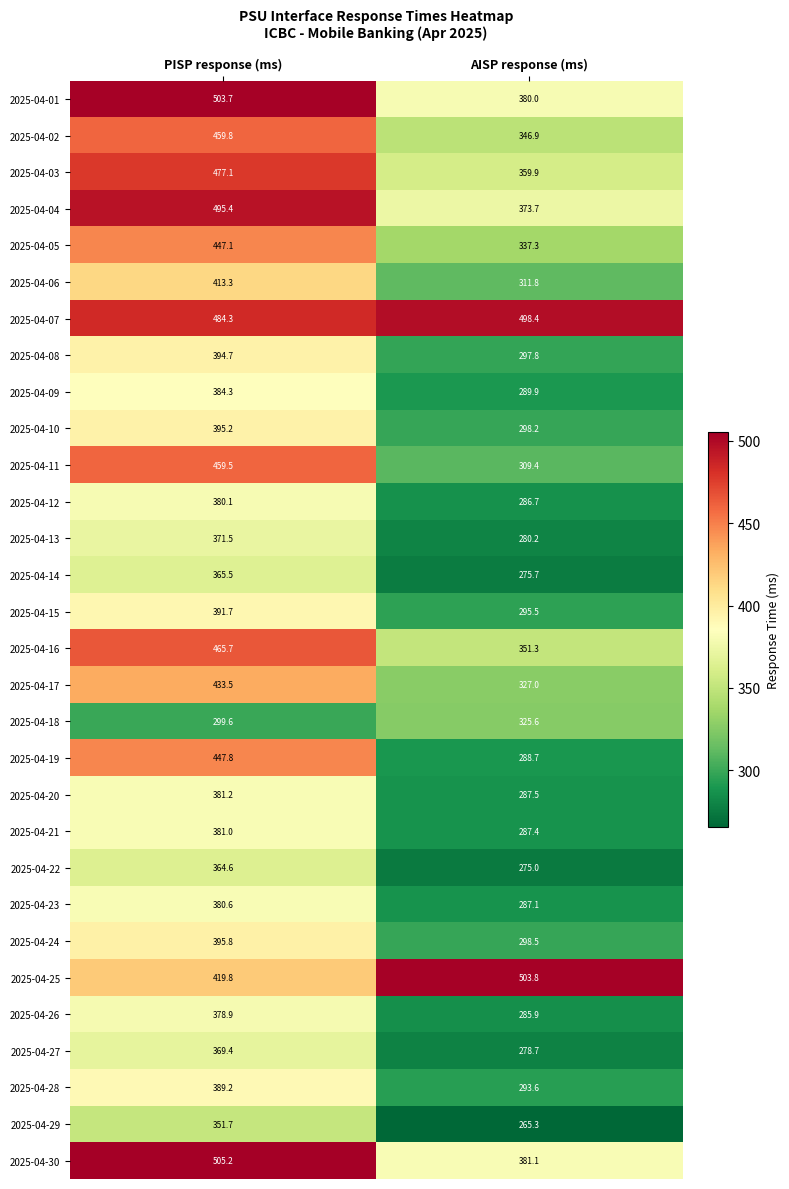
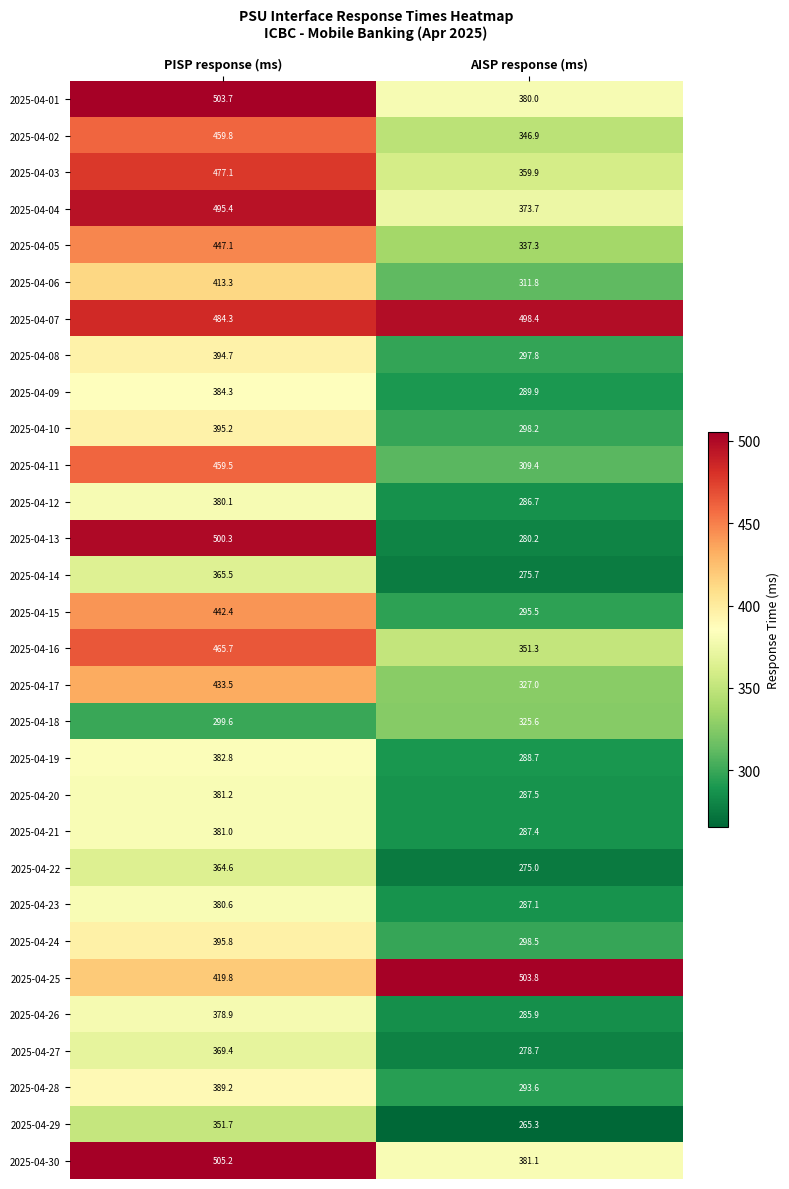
2025-04-13, PISP response (ms): 371.5 -> 500.3
2025-04-15, PISP response (ms): 391.7 -> 442.4
2025-04-19, PISP response (ms): 447.8 -> 382.8
